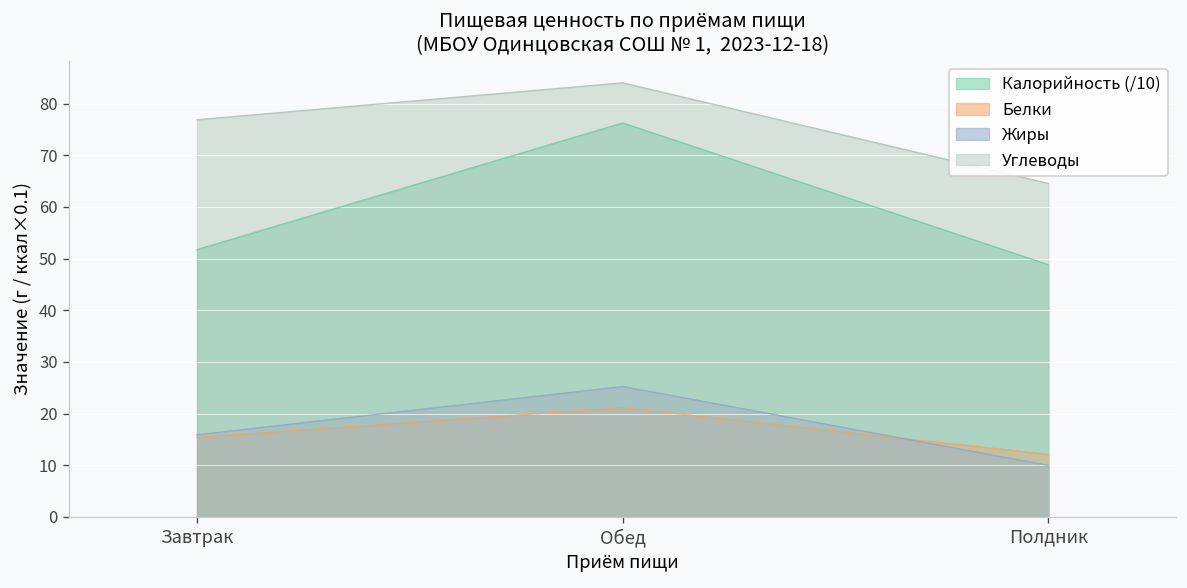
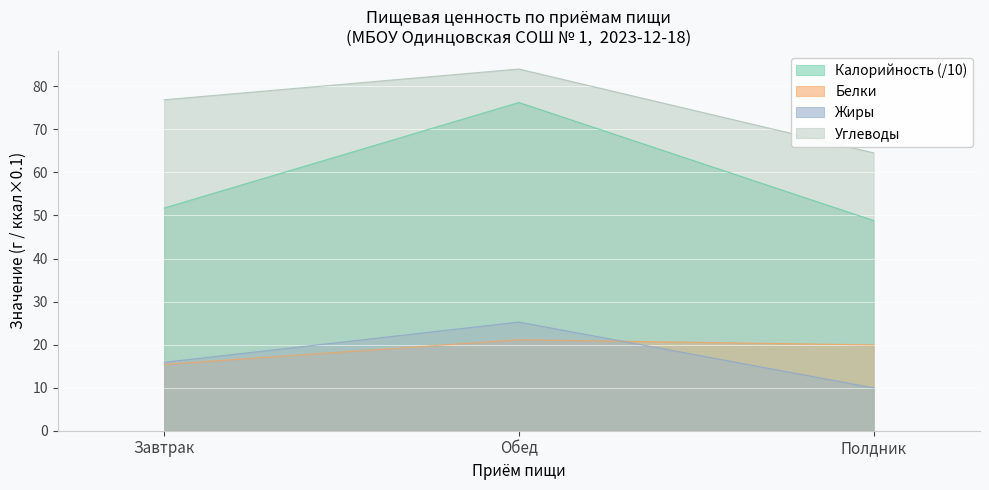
Белки, Полдник: 12 -> 20
